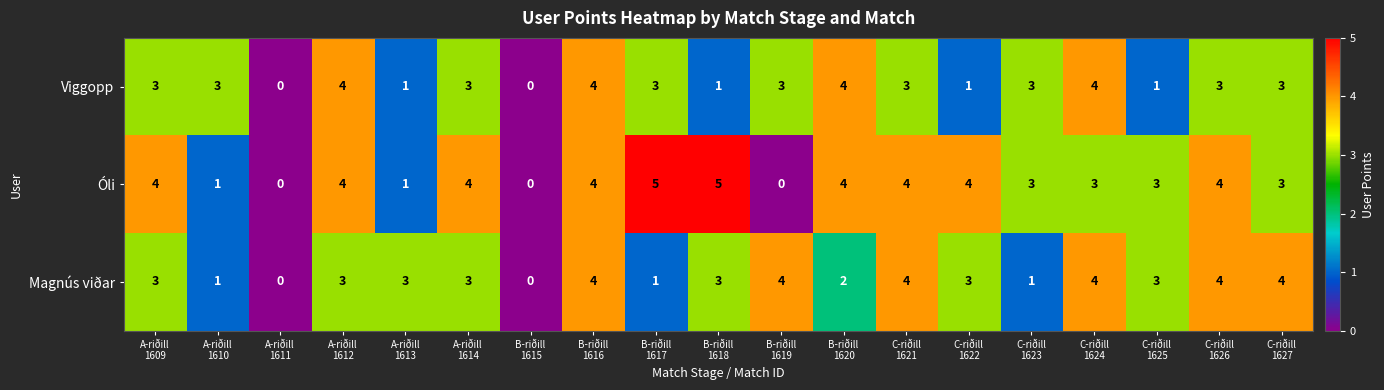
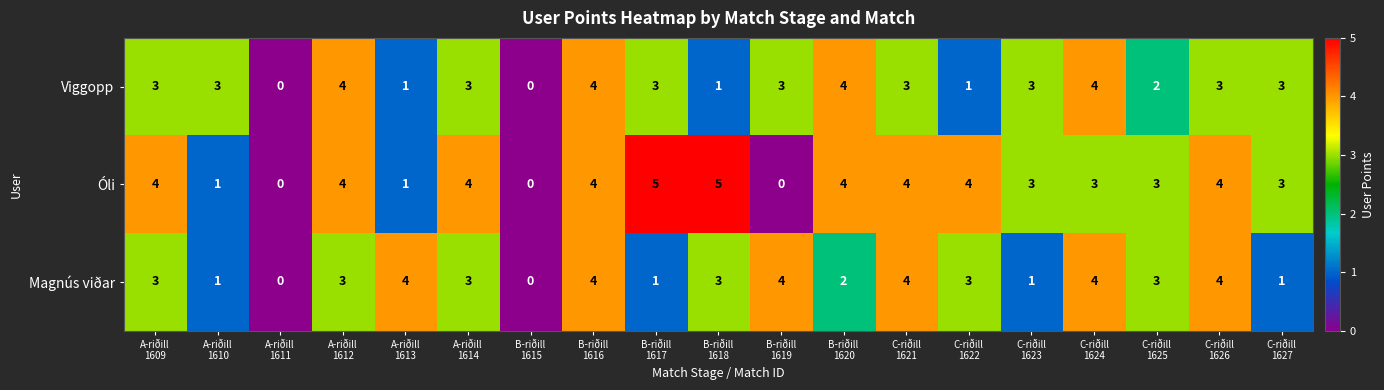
Viggopp, C-riðill 1625: 1 -> 2
Magnús viðar, A-riðill 1613: 3 -> 4
Magnús viðar, C-riðill 1627: 4 -> 1
